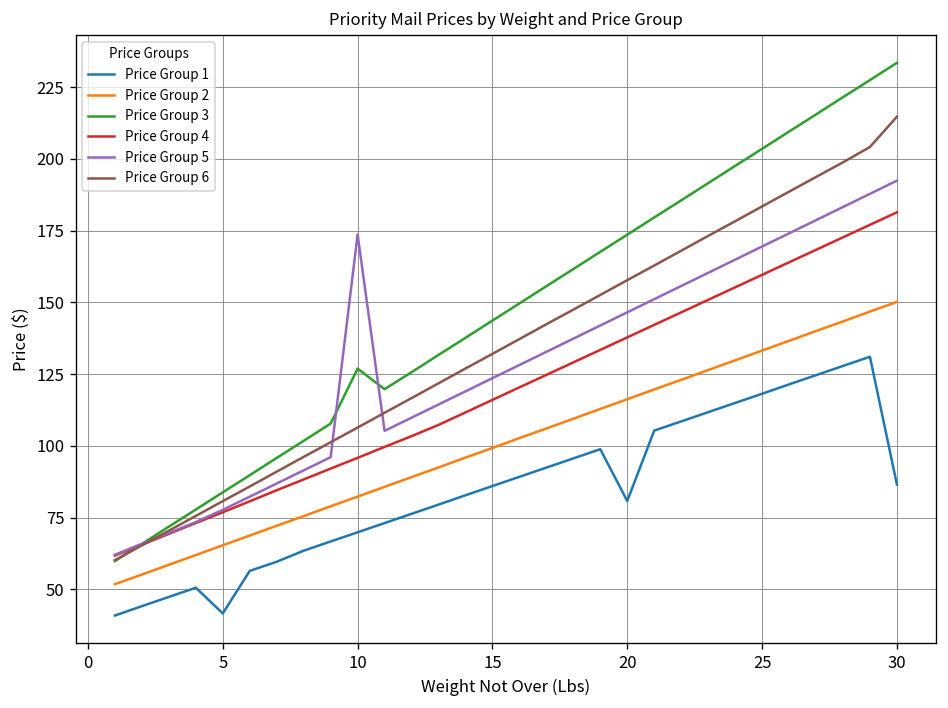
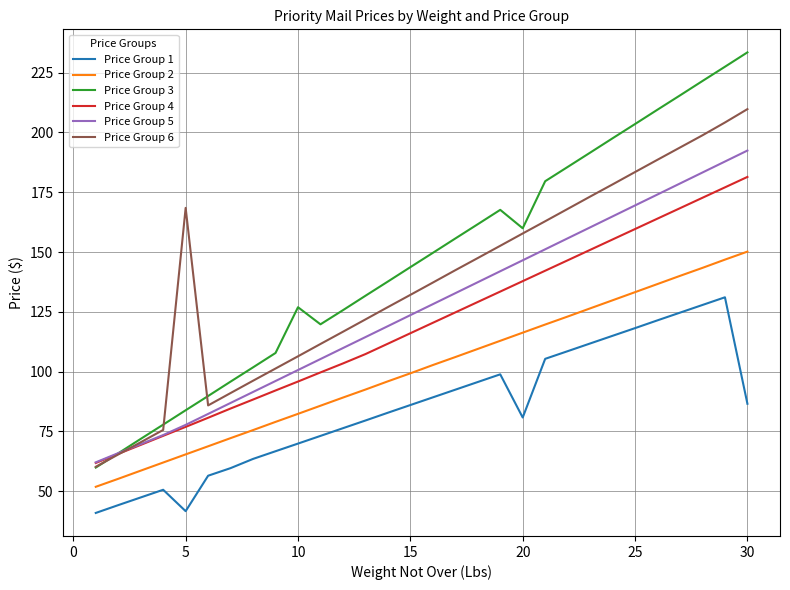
Price Group 6, 5: 81 -> 168
Price Group 5, 10: 174 -> 101
Price Group 3, 20: 174 -> 160
Price Group 6, 30: 215 -> 210
